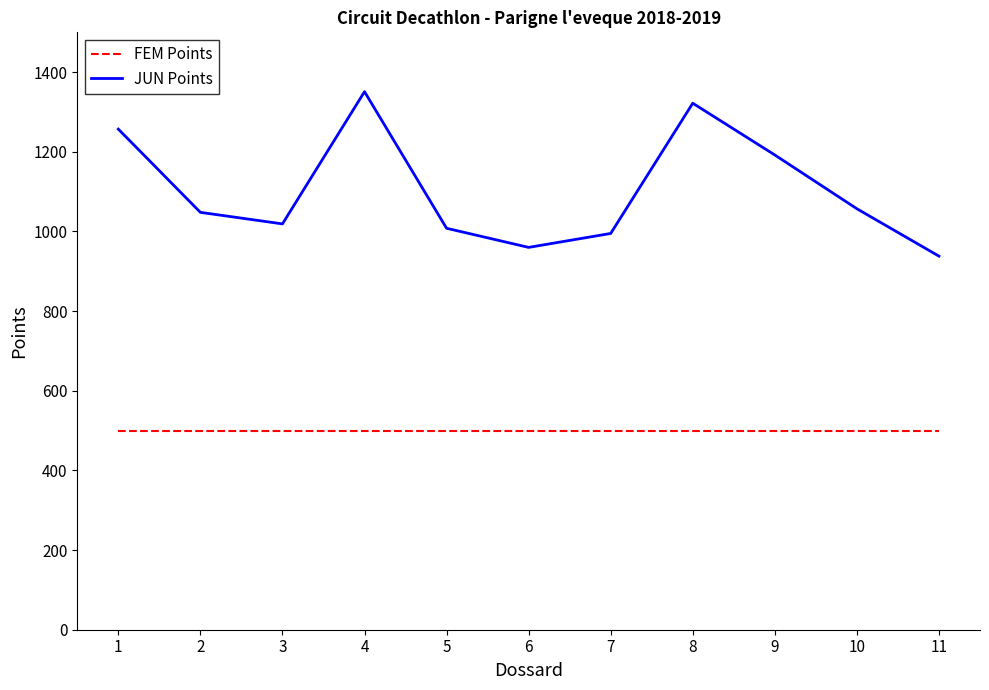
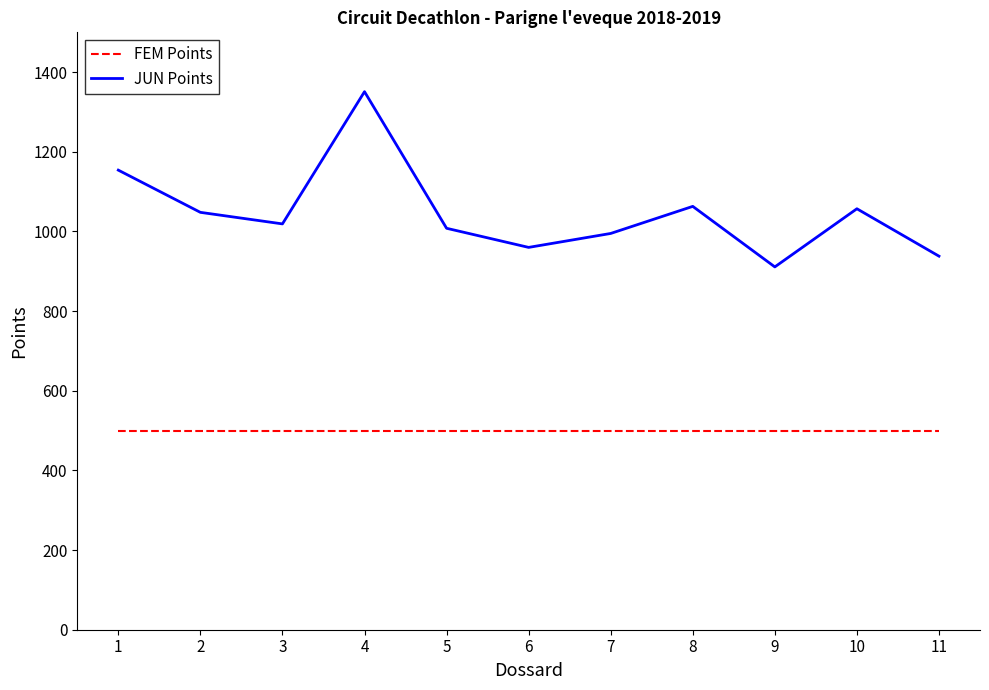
JUN Points, 1: 1260 -> 1150
JUN Points, 8: 1320 -> 1060
JUN Points, 9: 1190 -> 910
